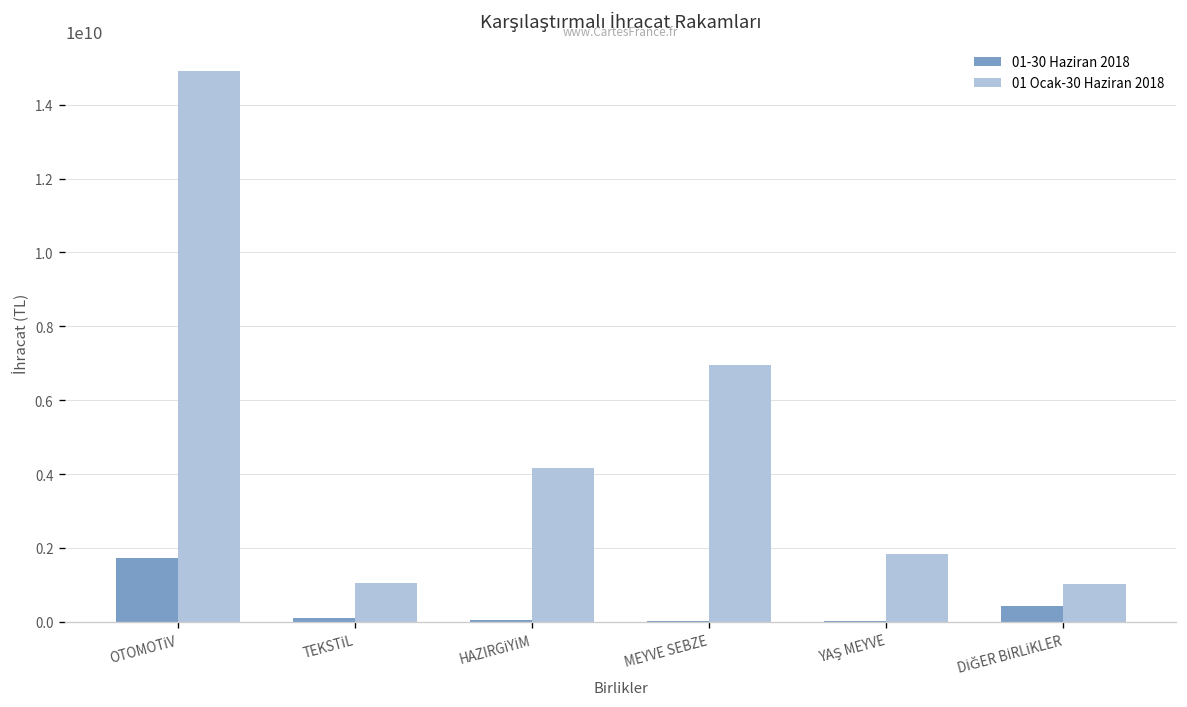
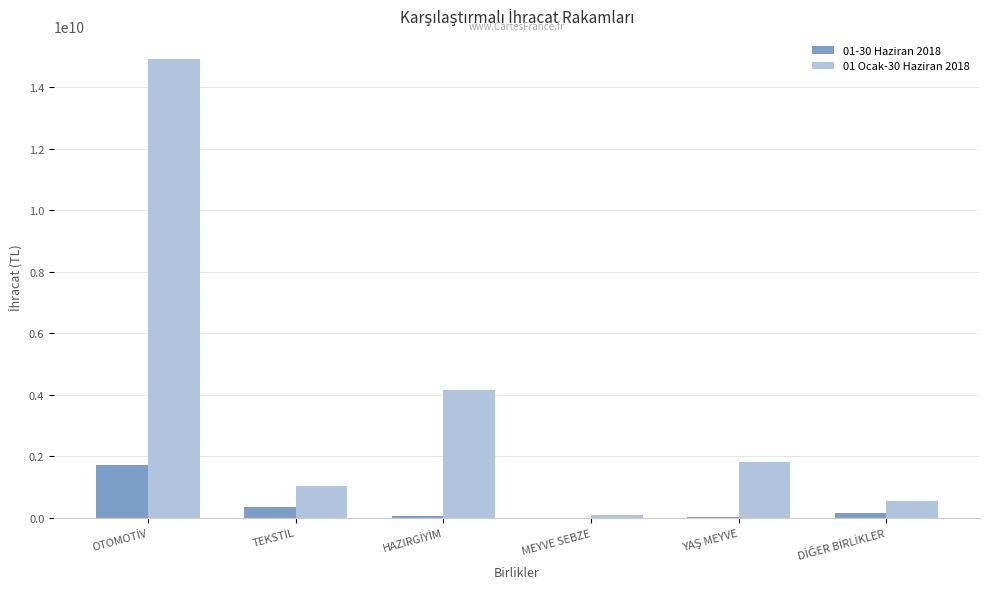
01-30 Haziran 2018, TEKSTİL: 100000000 -> 400000000
01 Ocak-30 Haziran 2018, MEYVE SEBZE: 7000000000 -> 100000000
01-30 Haziran 2018, DİĞER BİRLİKLER: 400000000 -> 200000000
01 Ocak-30 Haziran 2018, DİĞER BİRLİKLER: 1000000000 -> 500000000
